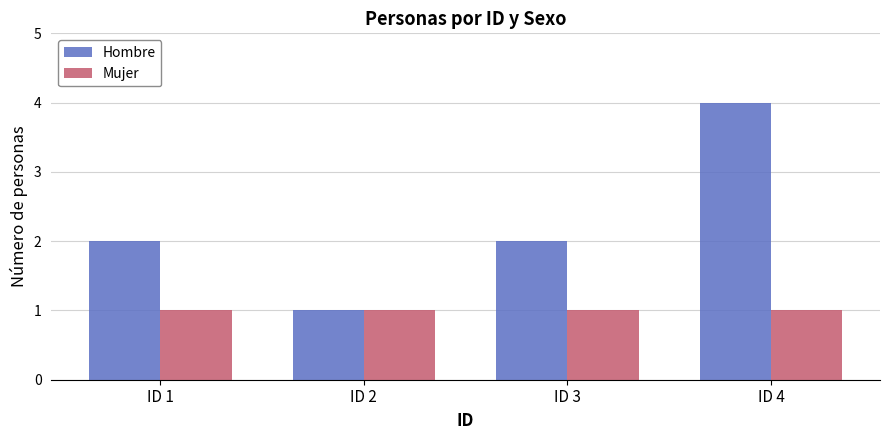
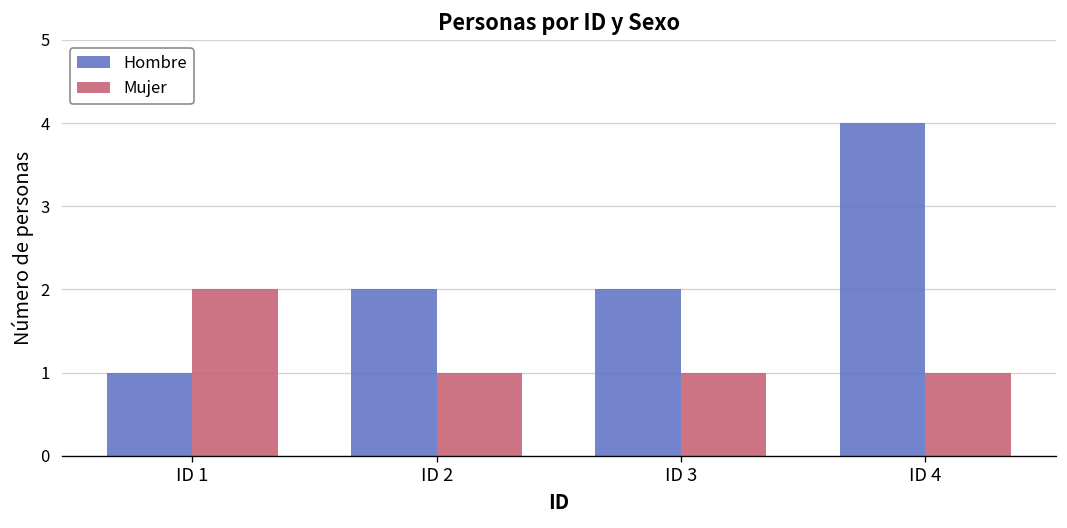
Hombre, ID 1: 2 -> 1
Mujer, ID 1: 1 -> 2
Hombre, ID 2: 1 -> 2
